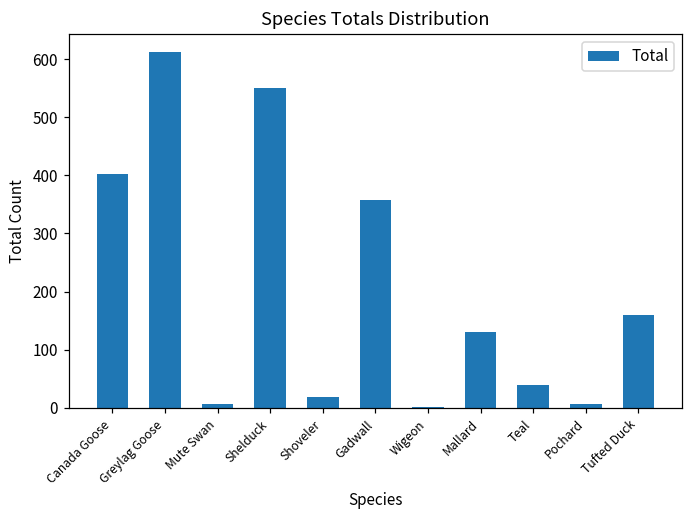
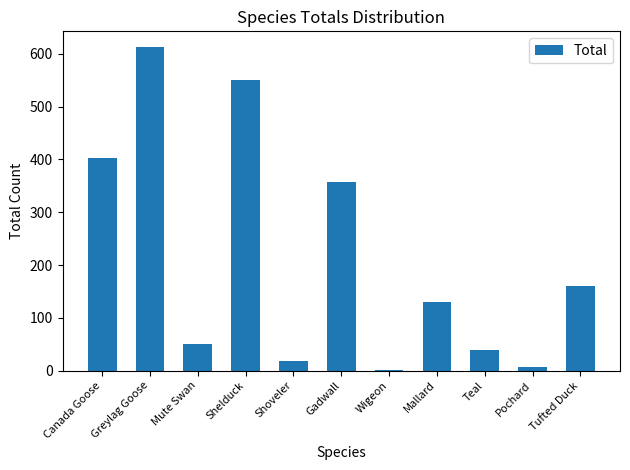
Mute Swan: 10 -> 50
